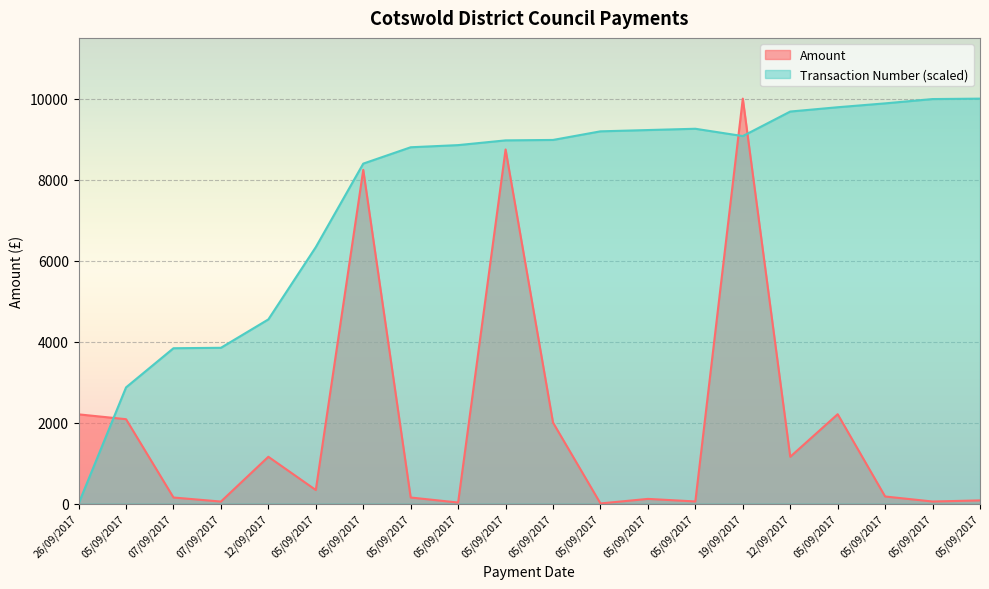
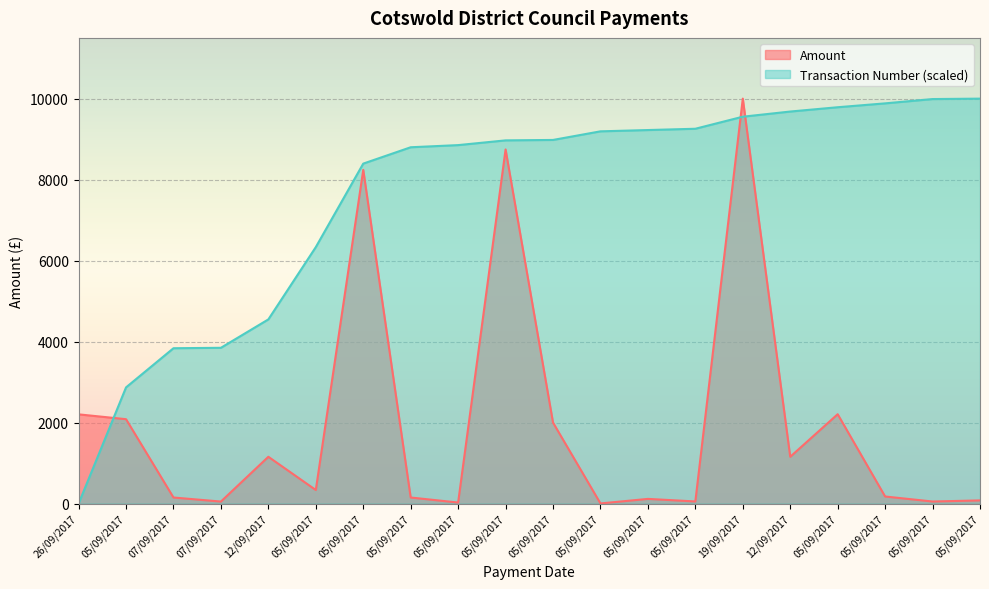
Transaction Number (scaled), 19/09/2017: 9100 -> 9600
